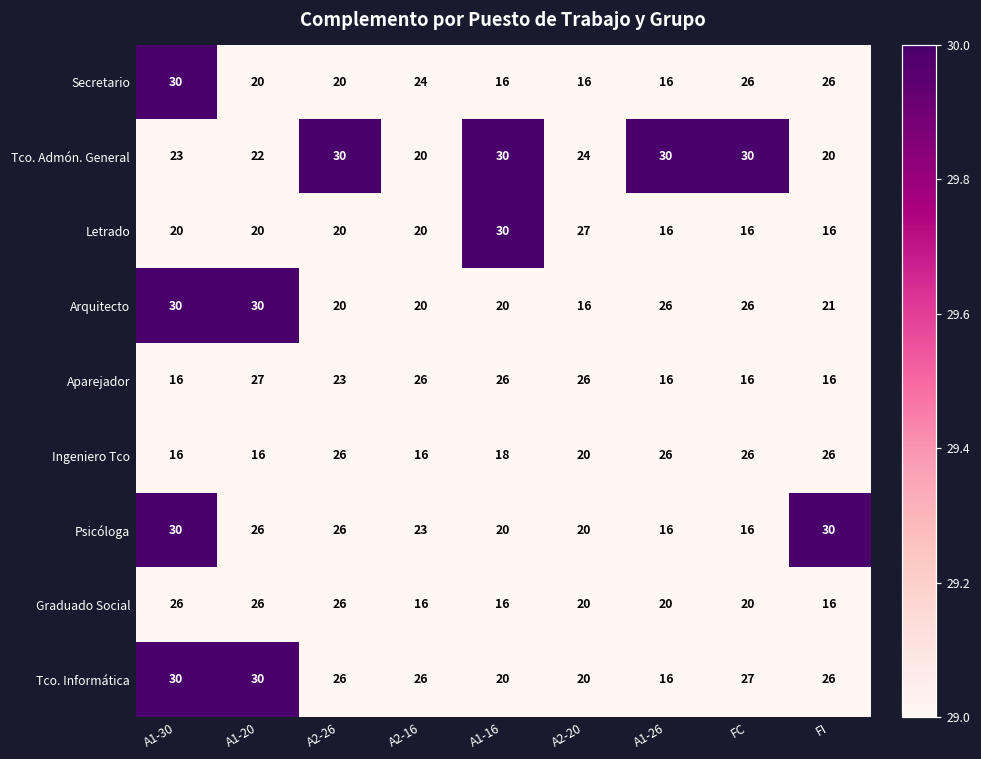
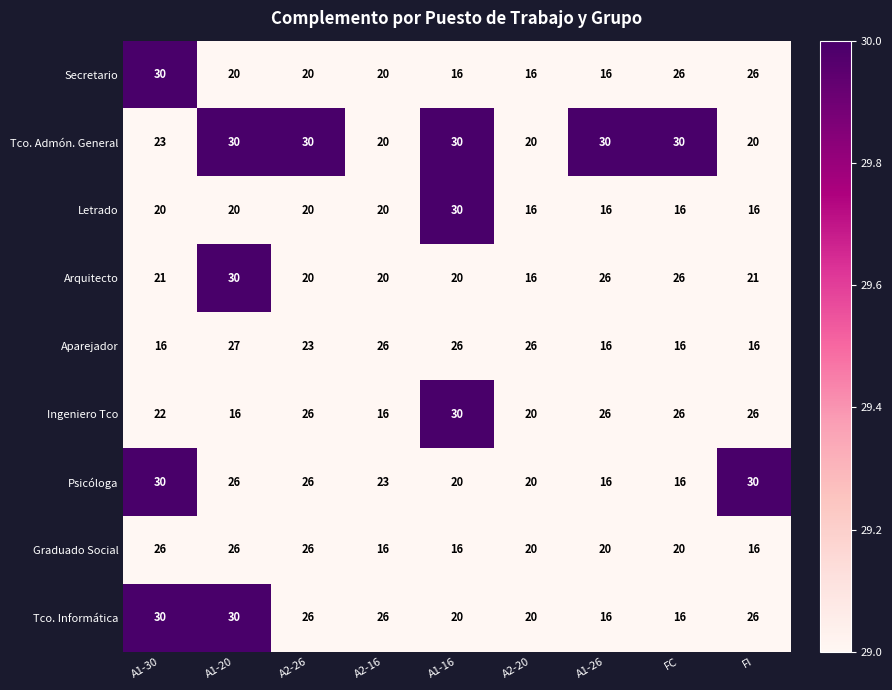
Secretario, A2-16: 24 -> 20
Tco. Admón. General, A1-20: 22 -> 30
Tco. Admón. General, A2-20: 24 -> 20
Letrado, A2-20: 27 -> 16
Arquitecto, A1-30: 30 -> 21
Ingeniero Tco, A1-30: 16 -> 22
Ingeniero Tco, A1-16: 18 -> 30
Tco. Informática, FC: 27 -> 16
